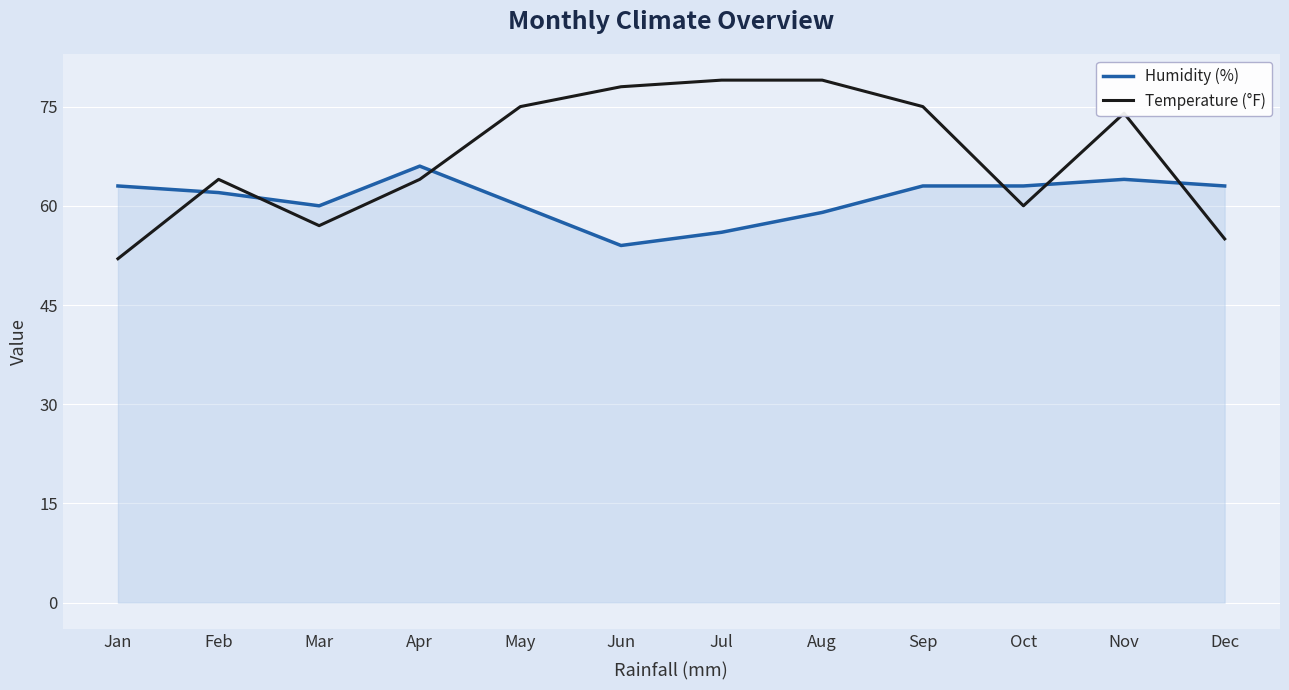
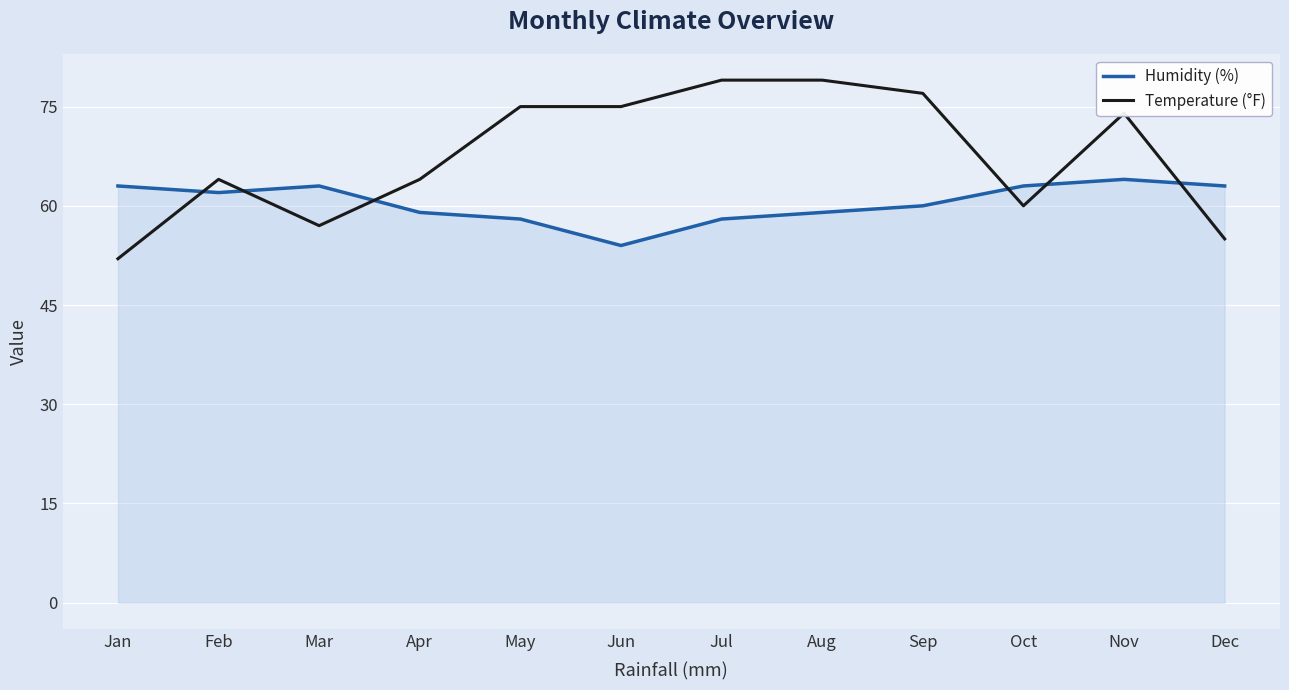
Humidity (%), Mar: 60 -> 63
Humidity (%), Apr: 66 -> 59
Humidity (%), May: 60 -> 58
Temperature (°F), Jun: 78 -> 75
Humidity (%), Jul: 56 -> 58
Humidity (%), Sep: 63 -> 60
Temperature (°F), Sep: 75 -> 77
